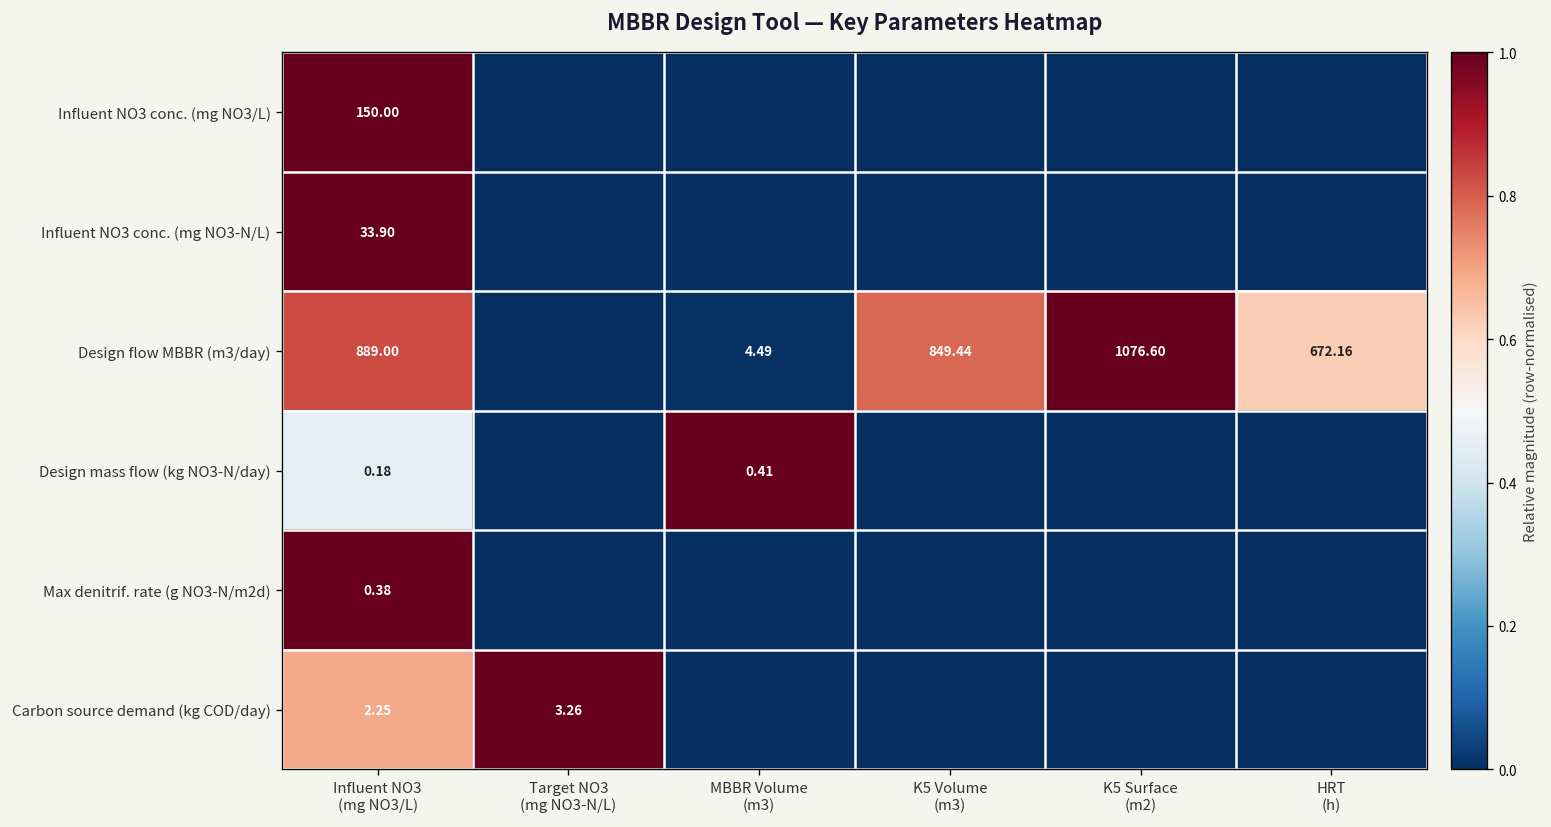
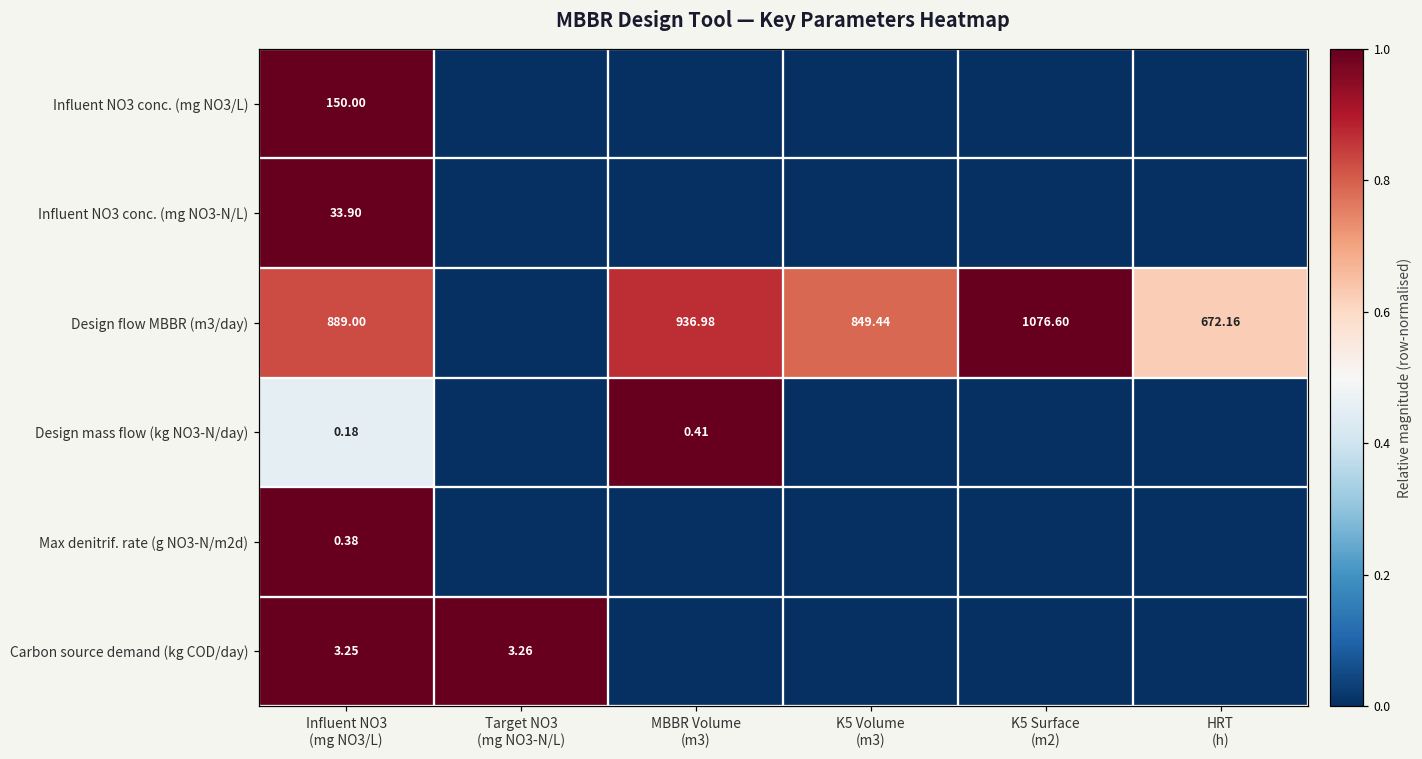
Design flow MBBR (m3/day), MBBR Volume (m3): 4.49 -> 936.98
Carbon source demand (kg COD/day), Influent NO3 (mg NO3/L): 2.25 -> 3.25
